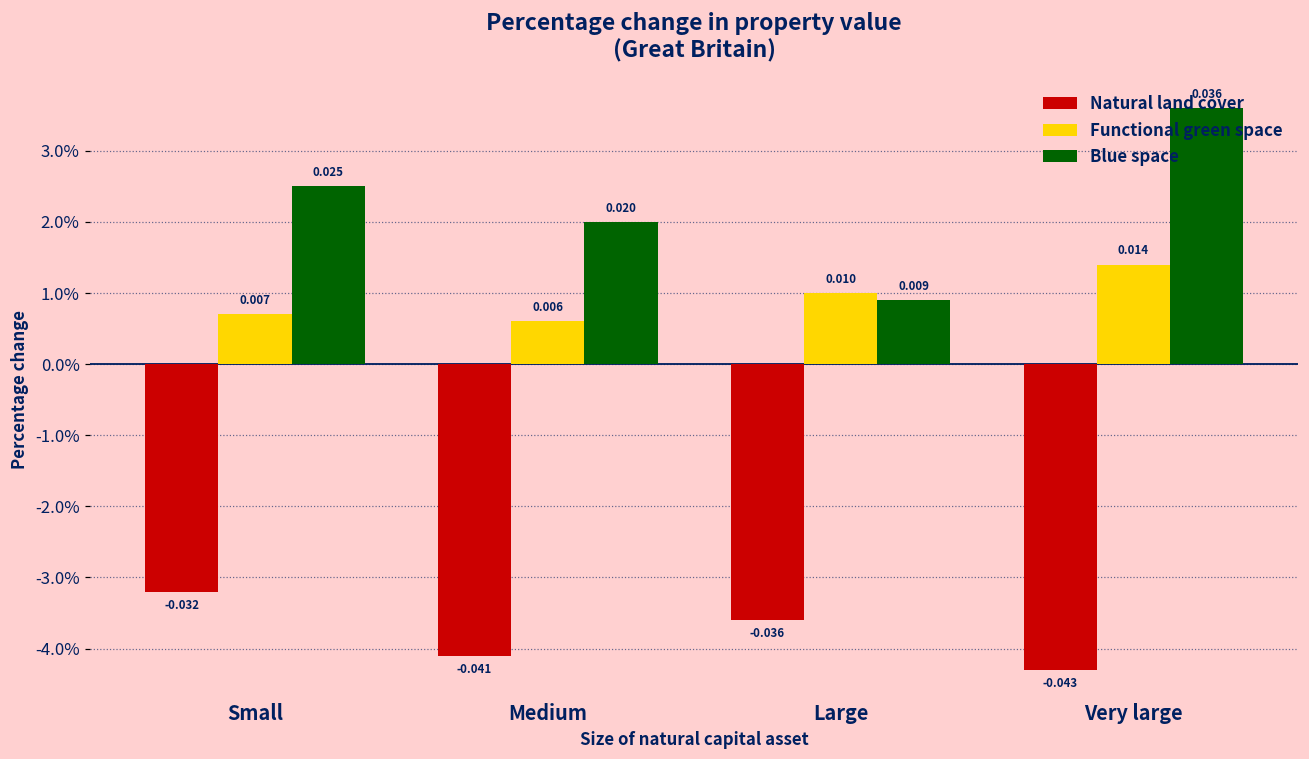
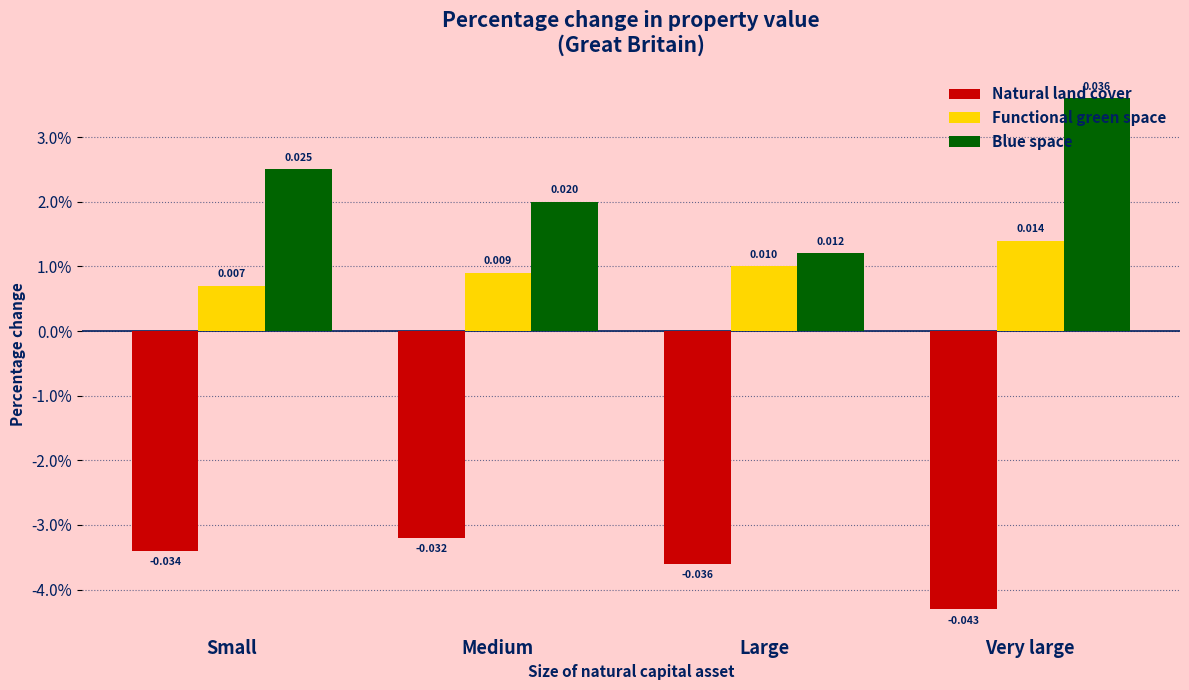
Natural land cover, Small: -0.032 -> -0.034
Natural land cover, Medium: -0.041 -> -0.032
Functional green space, Medium: 0.006 -> 0.009
Blue space, Large: 0.009 -> 0.012
